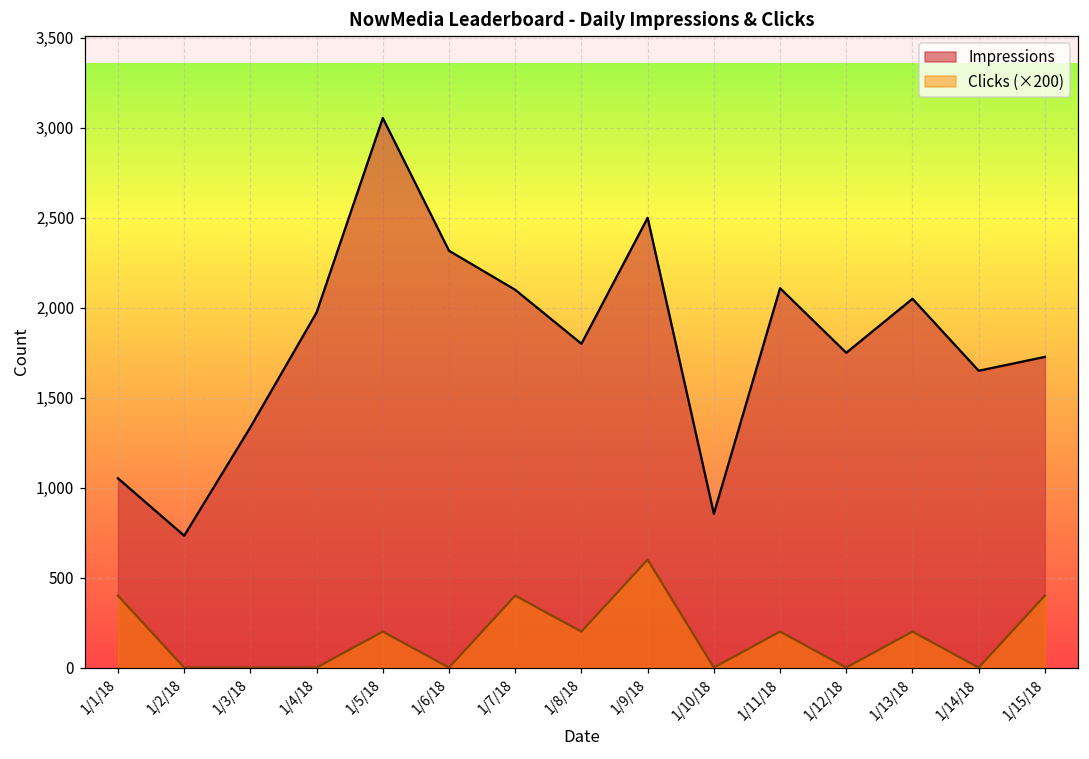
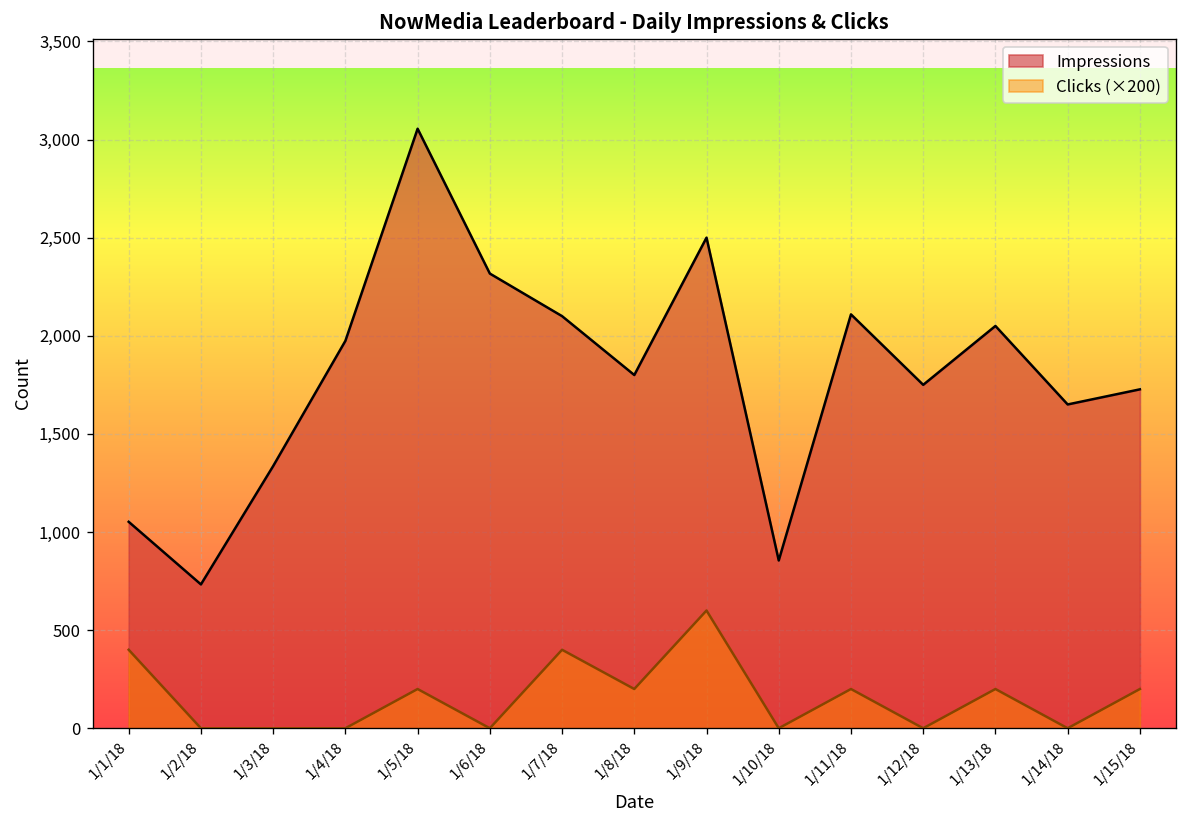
Clicks (×200), 1/15/18: 400 -> 200
